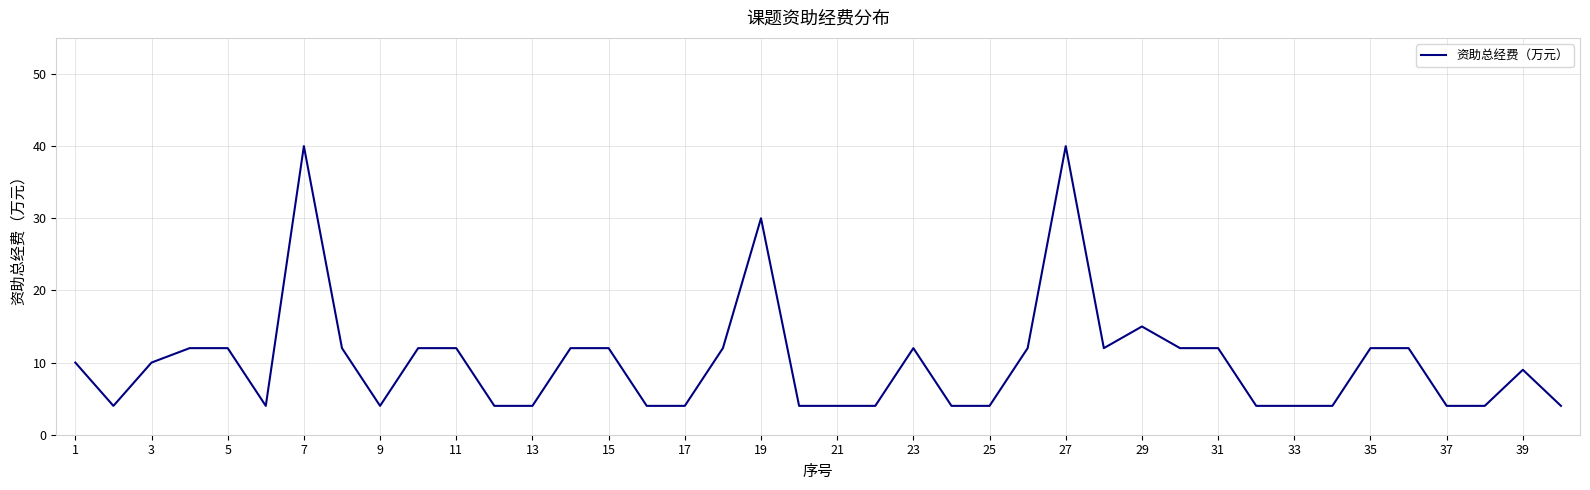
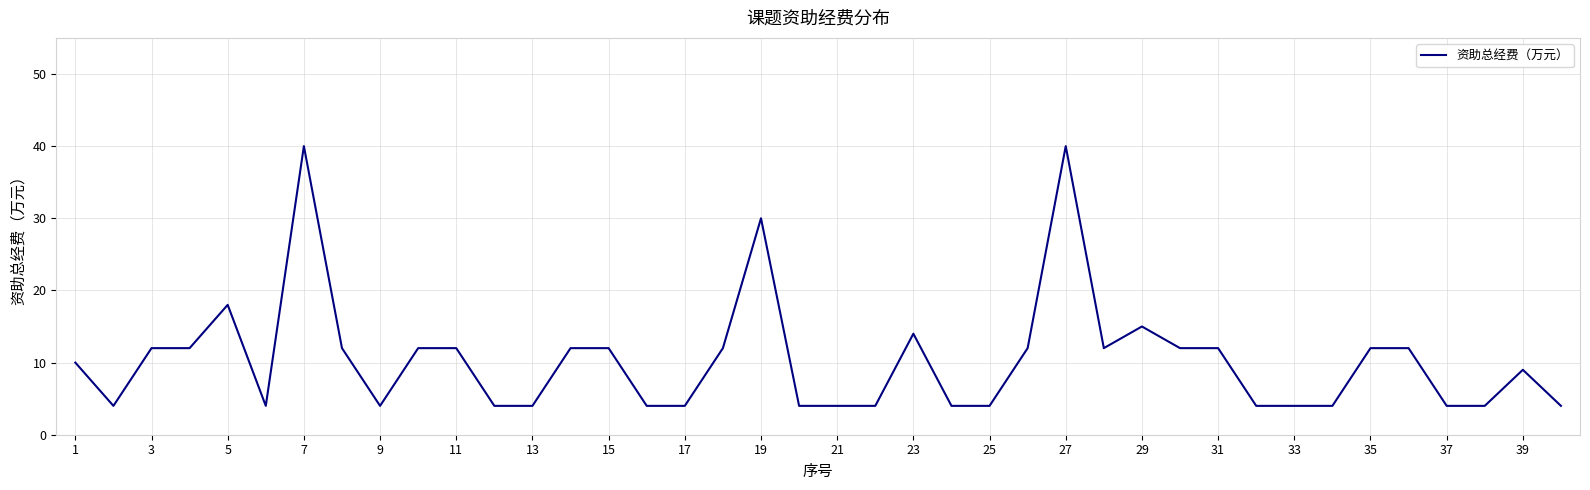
3: 10 -> 12
5: 12 -> 18
23: 12 -> 14
